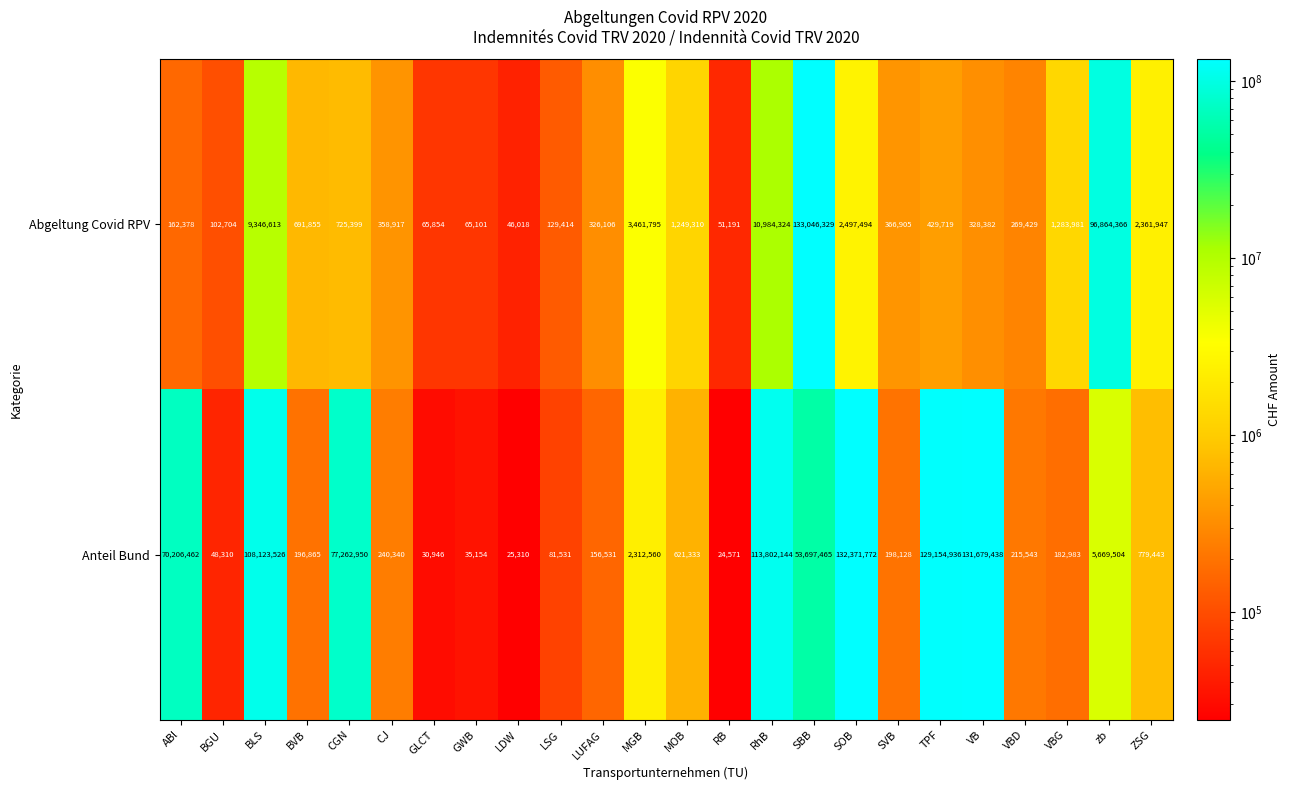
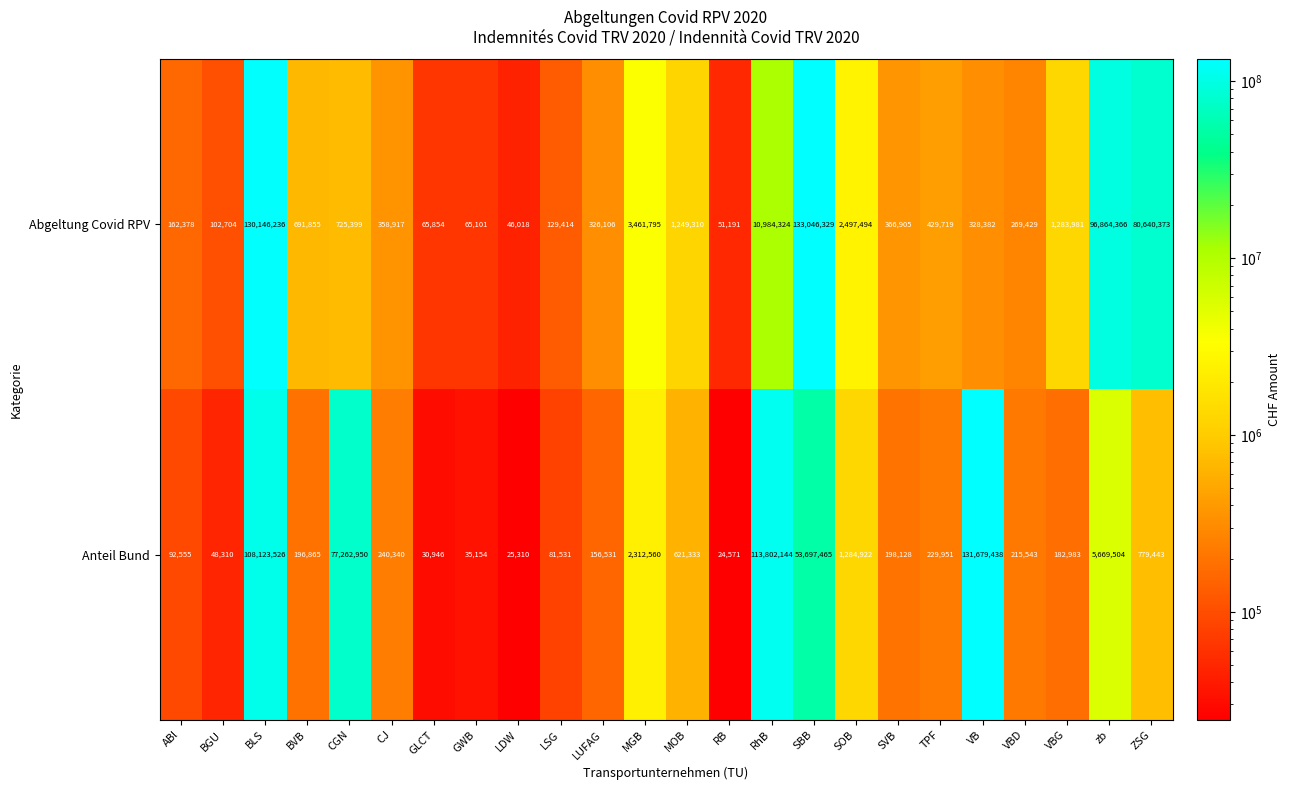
Abgeltung Covid RPV, BLS: 9,346,613 -> 130,146,236
Abgeltung Covid RPV, ZSG: 2,361,947 -> 80,640,373
Anteil Bund, ABl: 70,206,462 -> 92,555
Anteil Bund, SOB: 132,371,772 -> 1,284,922
Anteil Bund, TPF: 129,154,936 -> 229,951
